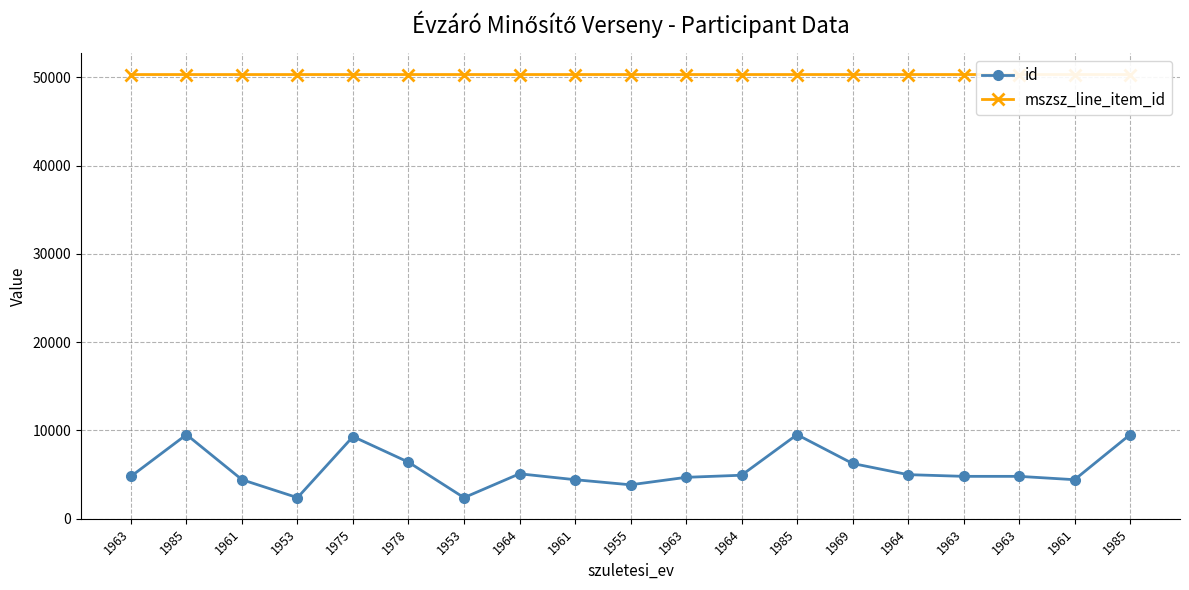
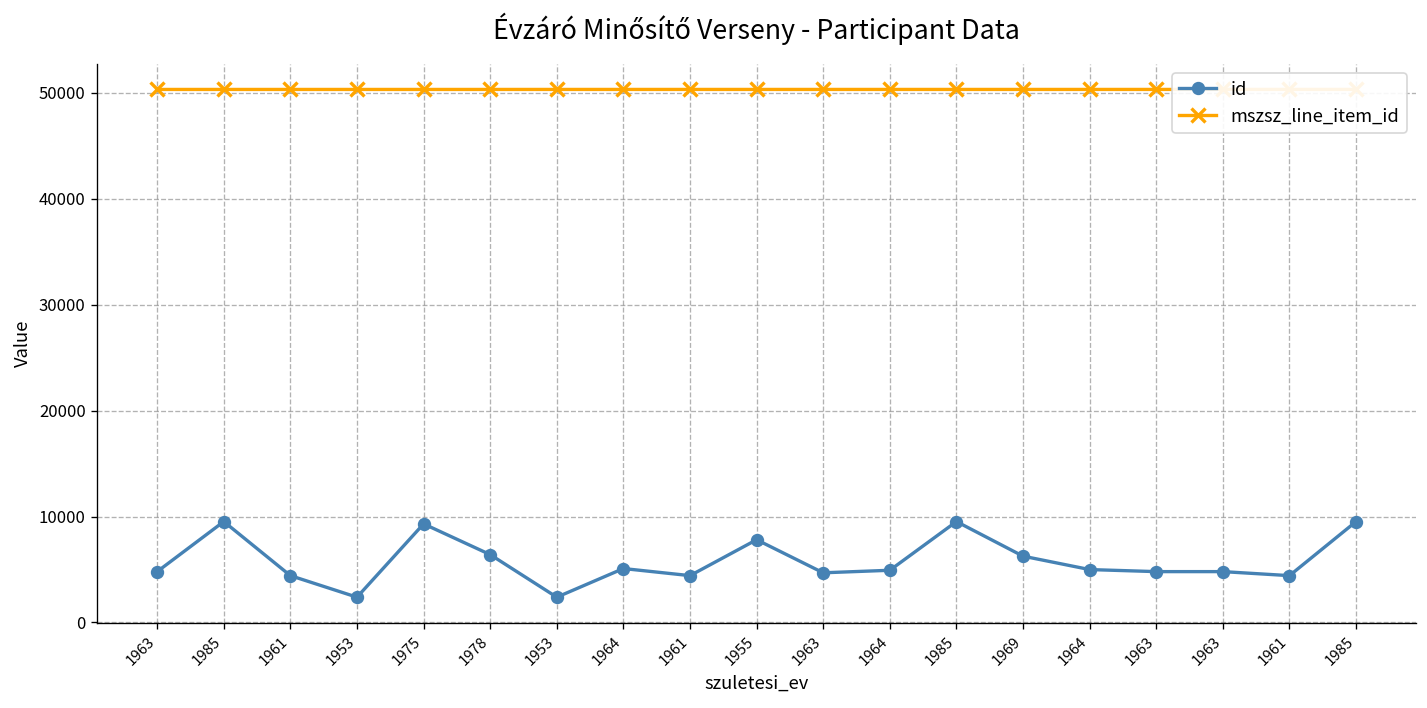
id, 1955: 4000 -> 8000
